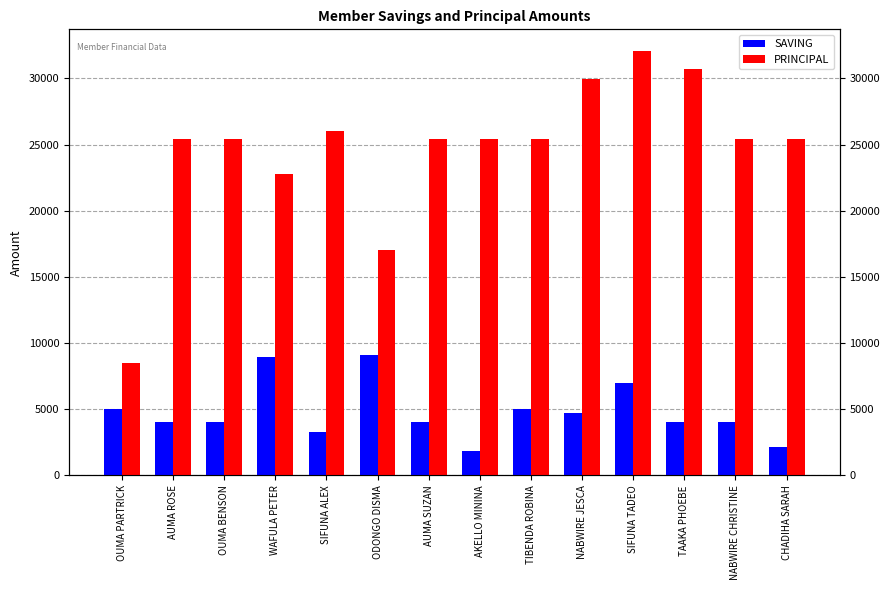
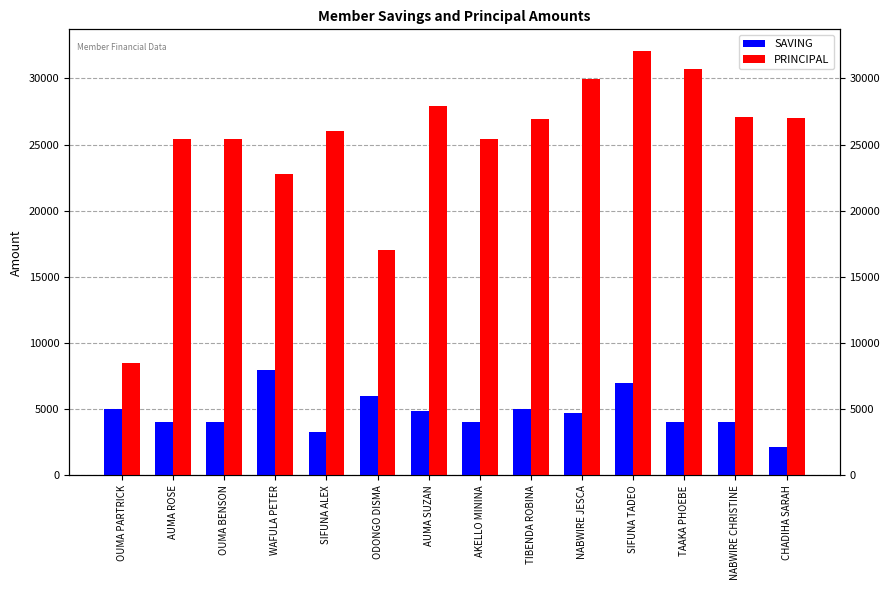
SAVING, WAFULA PETER: 8900 -> 8000
SAVING, ODONGO DISMA: 9100 -> 6000
SAVING, AUMA SUZAN: 4000 -> 4900
PRINCIPAL, AUMA SUZAN: 25400 -> 27900
SAVING, AKELLO MININA: 1900 -> 4000
PRINCIPAL, TIBENDA ROBINA: 25400 -> 26900
PRINCIPAL, NABWIRE CHRISTINE: 25400 -> 27100
PRINCIPAL, CHADIHA SARAH: 25400 -> 27000
